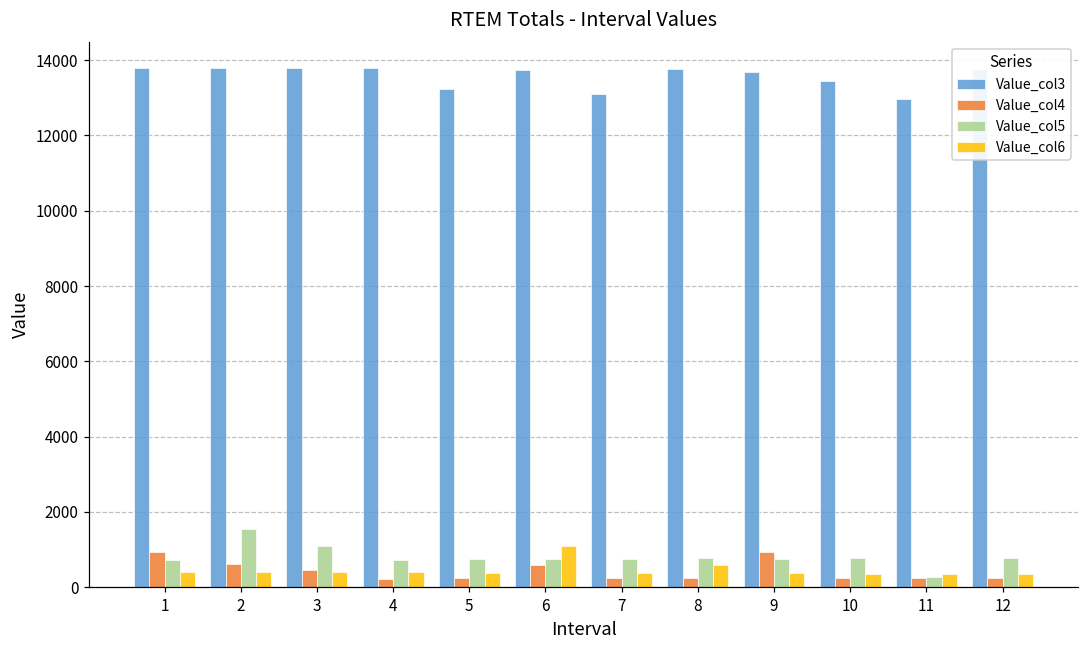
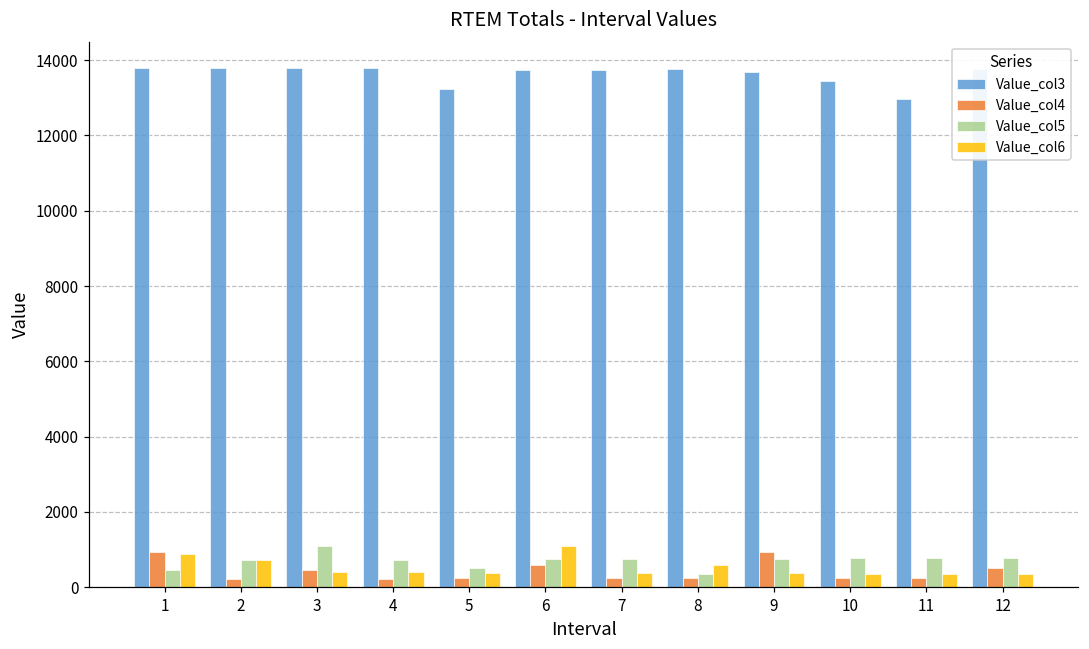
Value_col5, 1: 700 -> 500
Value_col6, 1: 400 -> 900
Value_col4, 2: 600 -> 200
Value_col5, 2: 1500 -> 700
Value_col6, 2: 400 -> 700
Value_col5, 5: 700 -> 500
Value_col3, 7: 13100 -> 13700
Value_col5, 8: 800 -> 300
Value_col5, 11: 300 -> 800
Value_col4, 12: 200 -> 500
